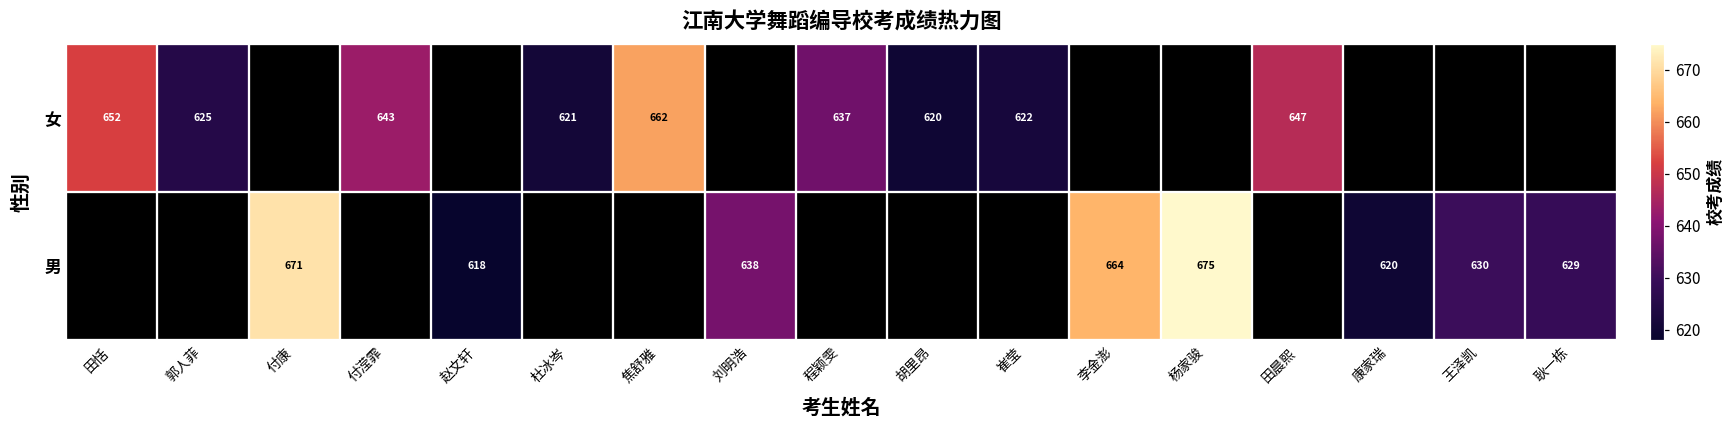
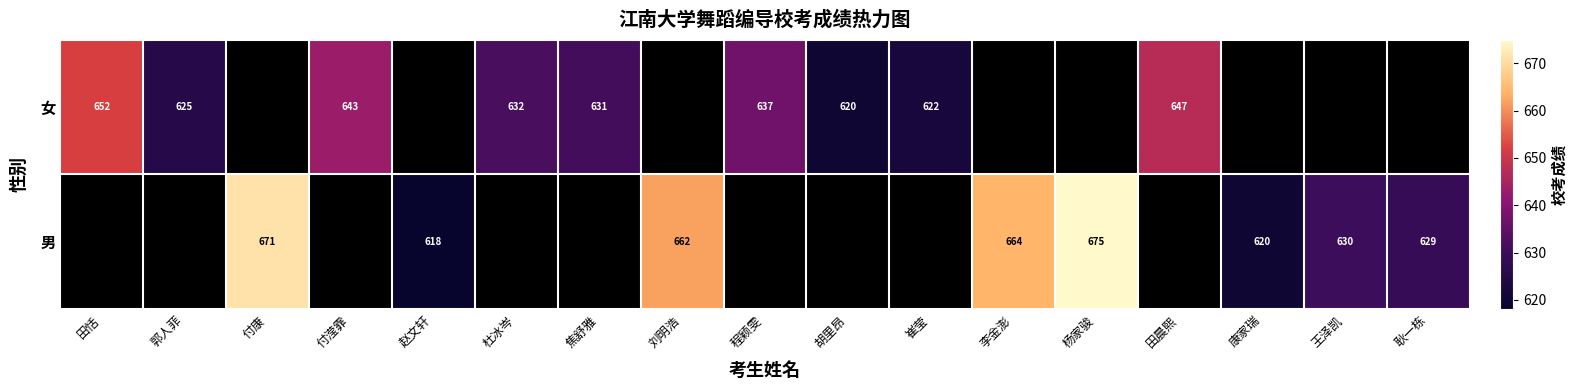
女, 杜冰岑: 621 -> 632
女, 焦舒雅: 662 -> 631
男, 刘明浩: 638 -> 662
